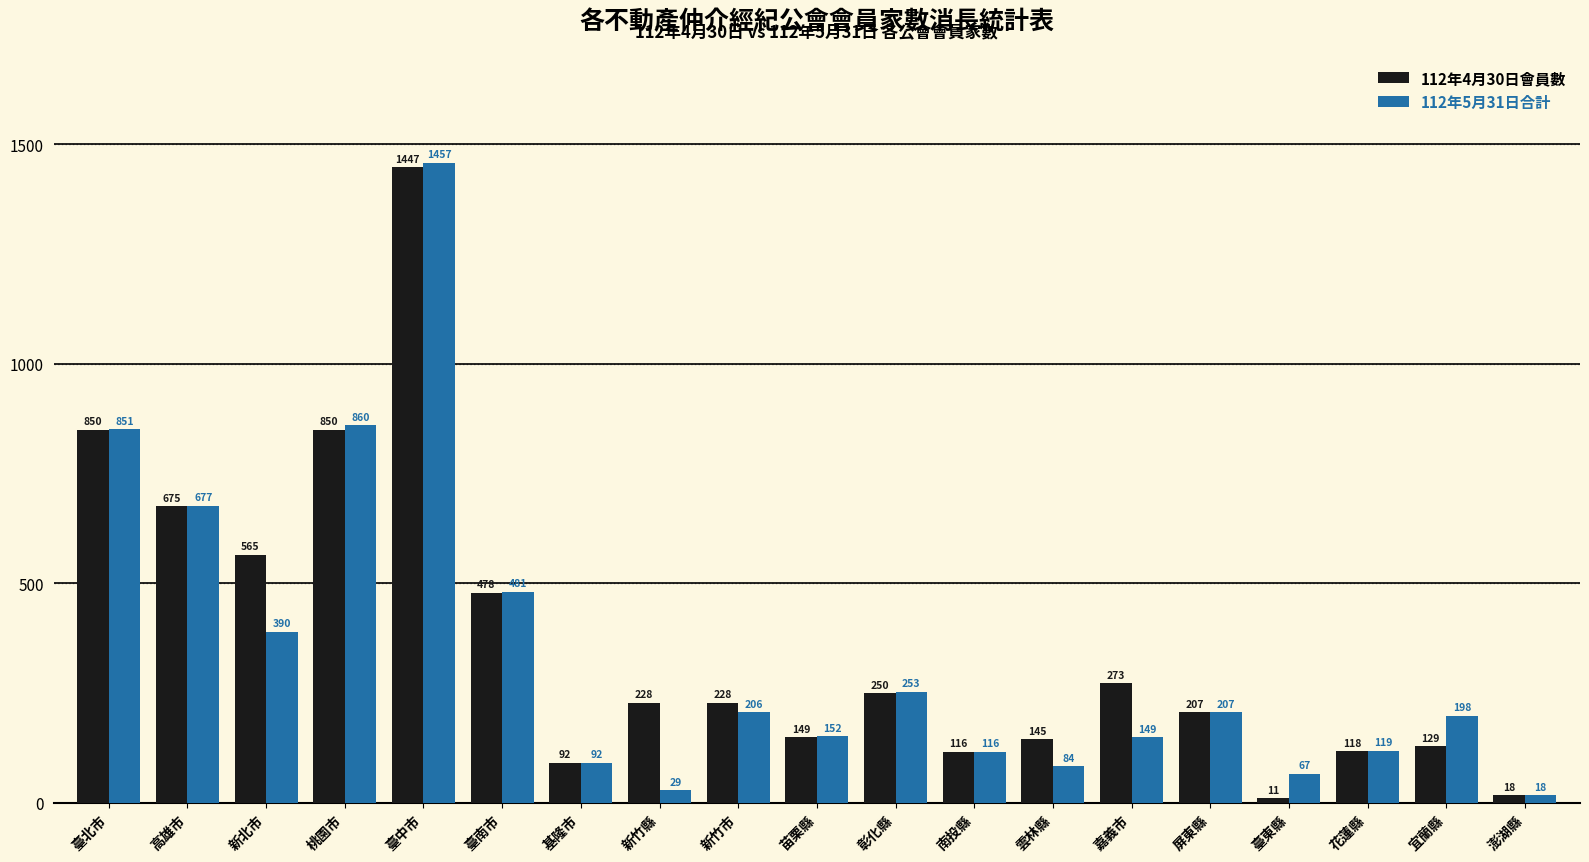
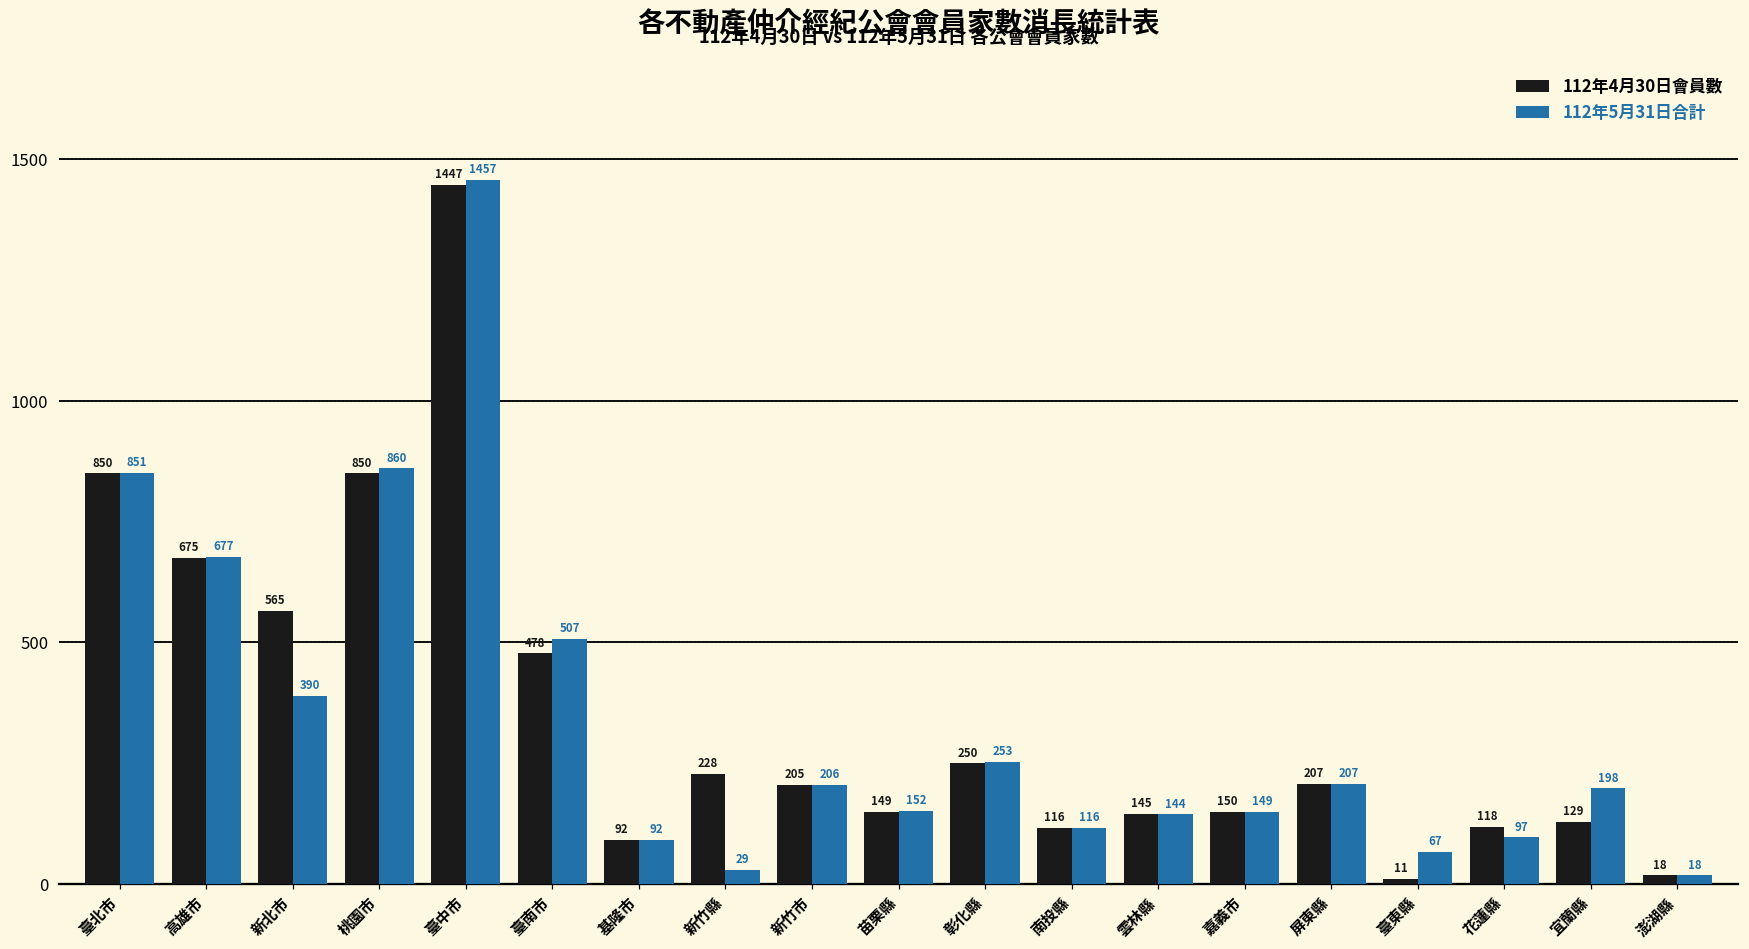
112年5月31日合計, 臺南市: 481 -> 507
112年4月30日會員數, 新竹市: 228 -> 205
112年5月31日合計, 雲林縣: 84 -> 144
112年4月30日會員數, 嘉義市: 273 -> 150
112年5月31日合計, 花蓮縣: 119 -> 97
